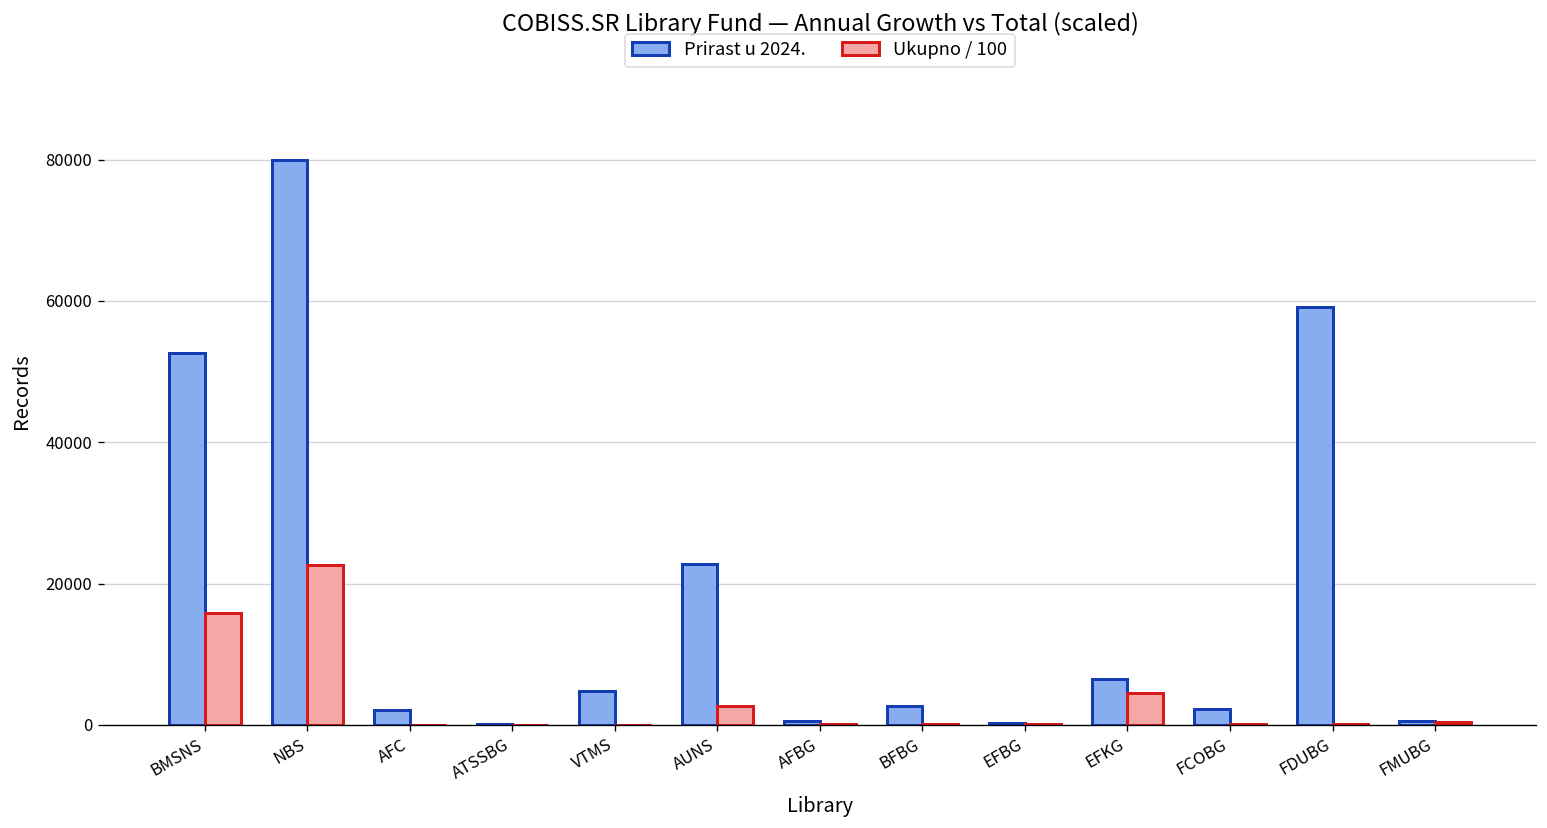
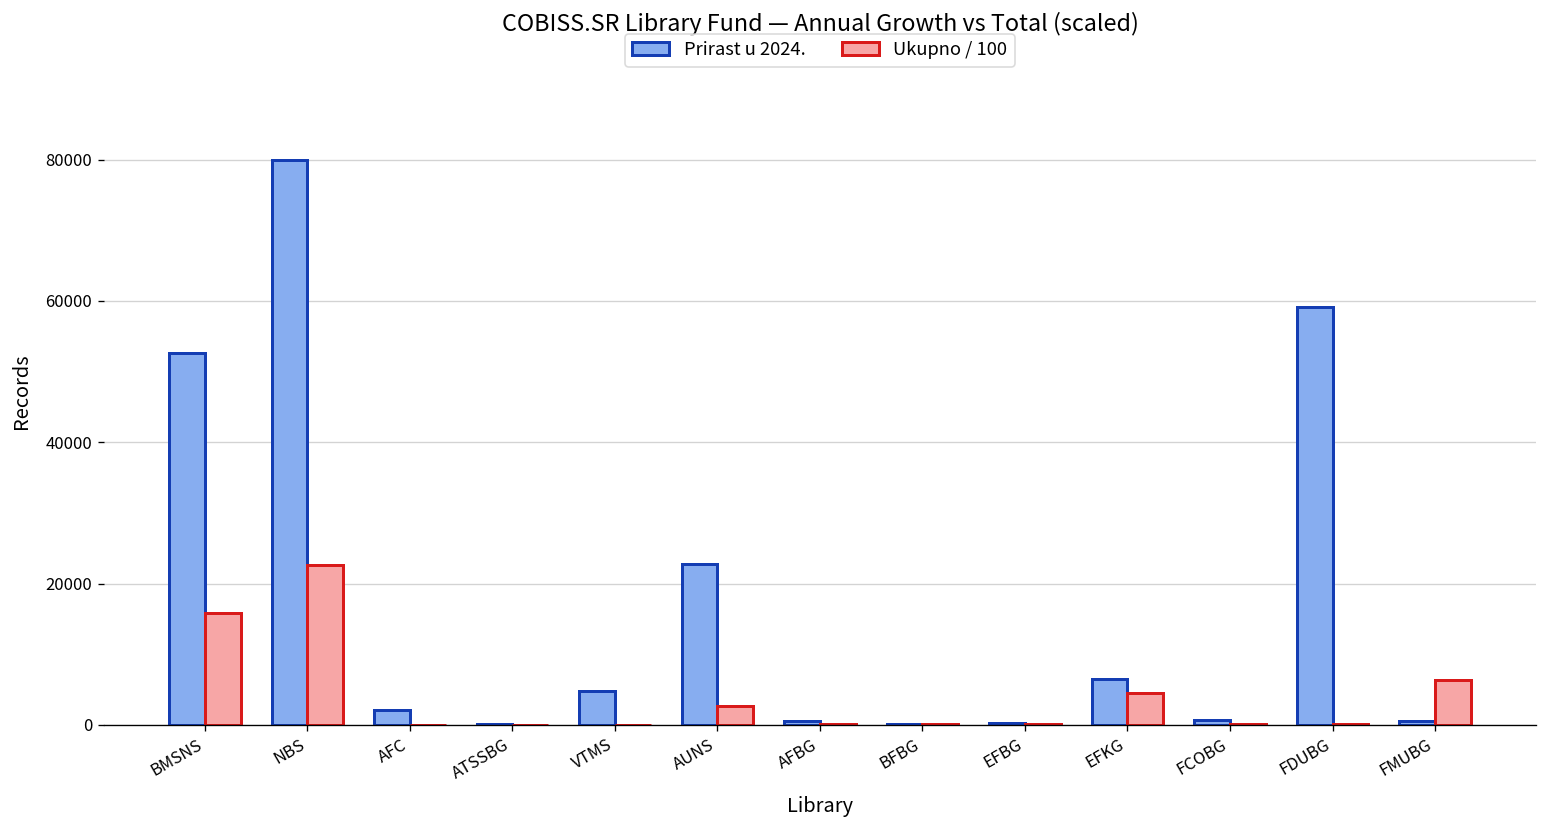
Prirast u 2024., BFBG: 3000 -> 0
Prirast u 2024., FCOBG: 2000 -> 1000
Ukupno / 100, FMUBG: 0 -> 6000
